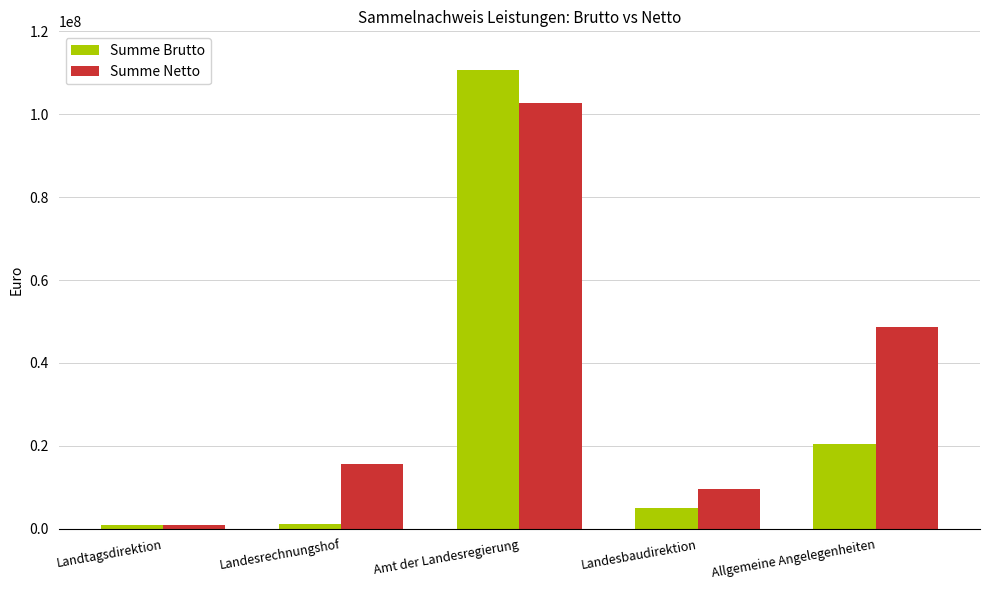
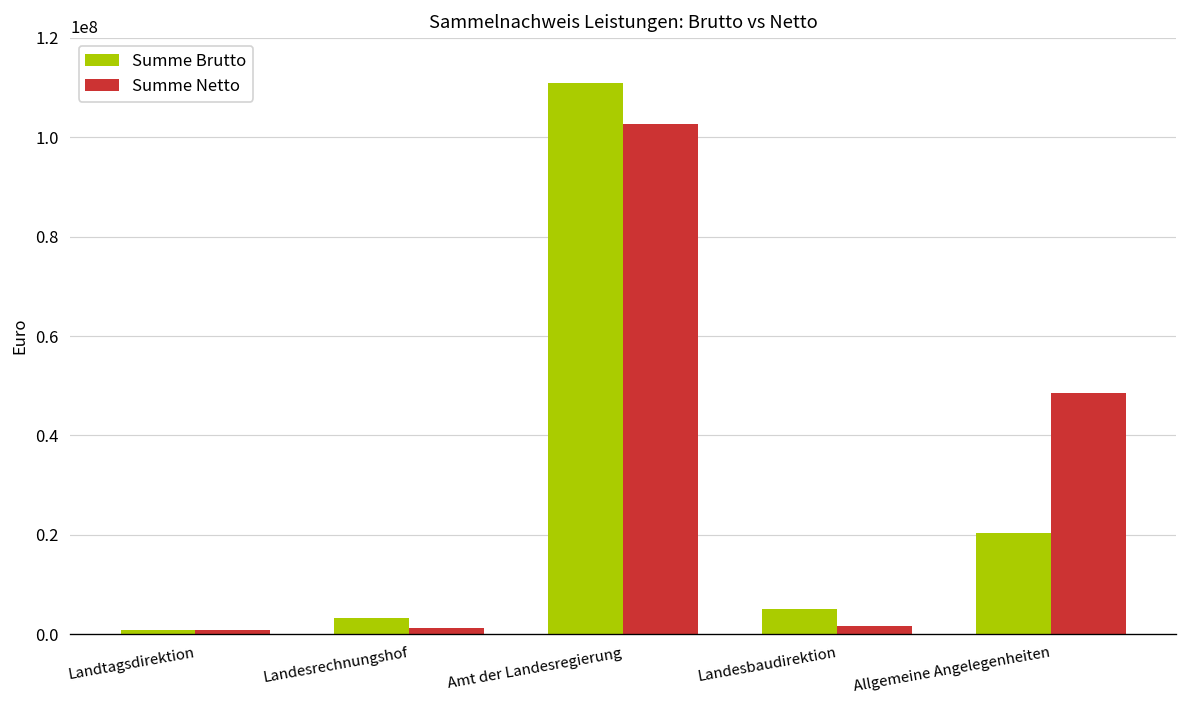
Summe Brutto, Landesrechnungshof: 1000000 -> 3000000
Summe Netto, Landesrechnungshof: 16000000 -> 1000000
Summe Netto, Landesbaudirektion: 10000000 -> 2000000
